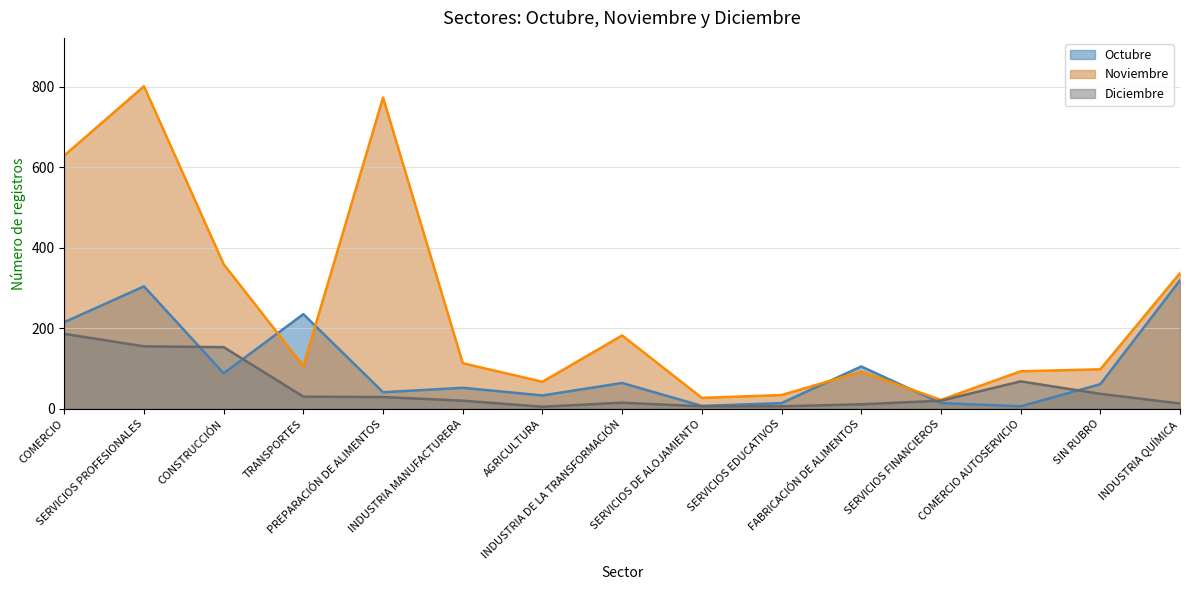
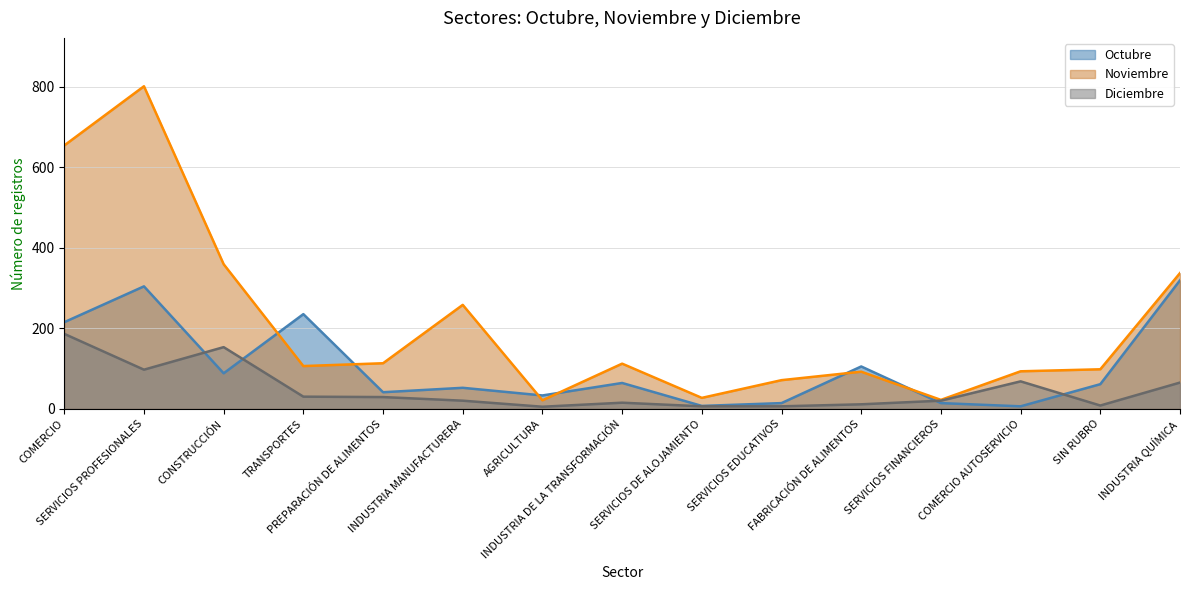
Noviembre, COMERCIO: 630 -> 650
Diciembre, SERVICIOS PROFESIONALES: 160 -> 100
Noviembre, PREPARACIÓN DE ALIMENTOS: 770 -> 110
Noviembre, INDUSTRIA MANUFACTURERA: 110 -> 260
Noviembre, AGRICULTURA: 70 -> 20
Noviembre, INDUSTRIA DE LA TRANSFORMACIÓN: 180 -> 110
Noviembre, SERVICIOS EDUCATIVOS: 30 -> 70
Diciembre, SIN RUBRO: 40 -> 10
Diciembre, INDUSTRIA QUÍMICA: 10 -> 70
